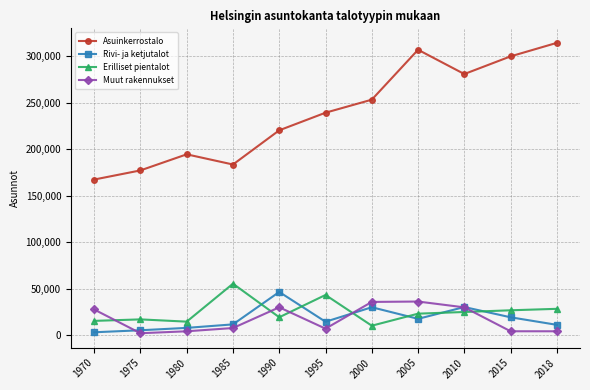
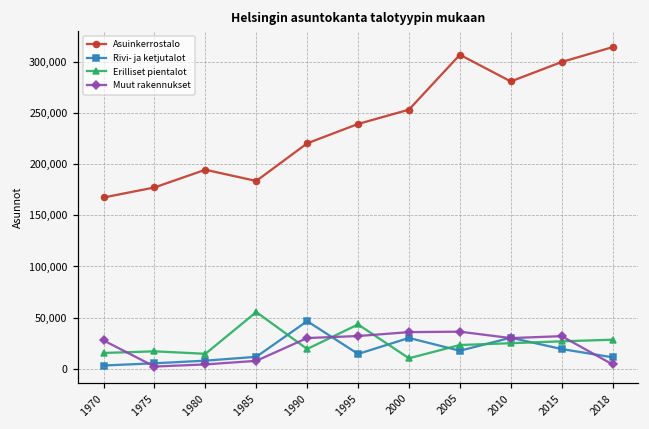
Muut rakennukset, 1995: 10,000 -> 30,000
Muut rakennukset, 2015: 0 -> 30,000
